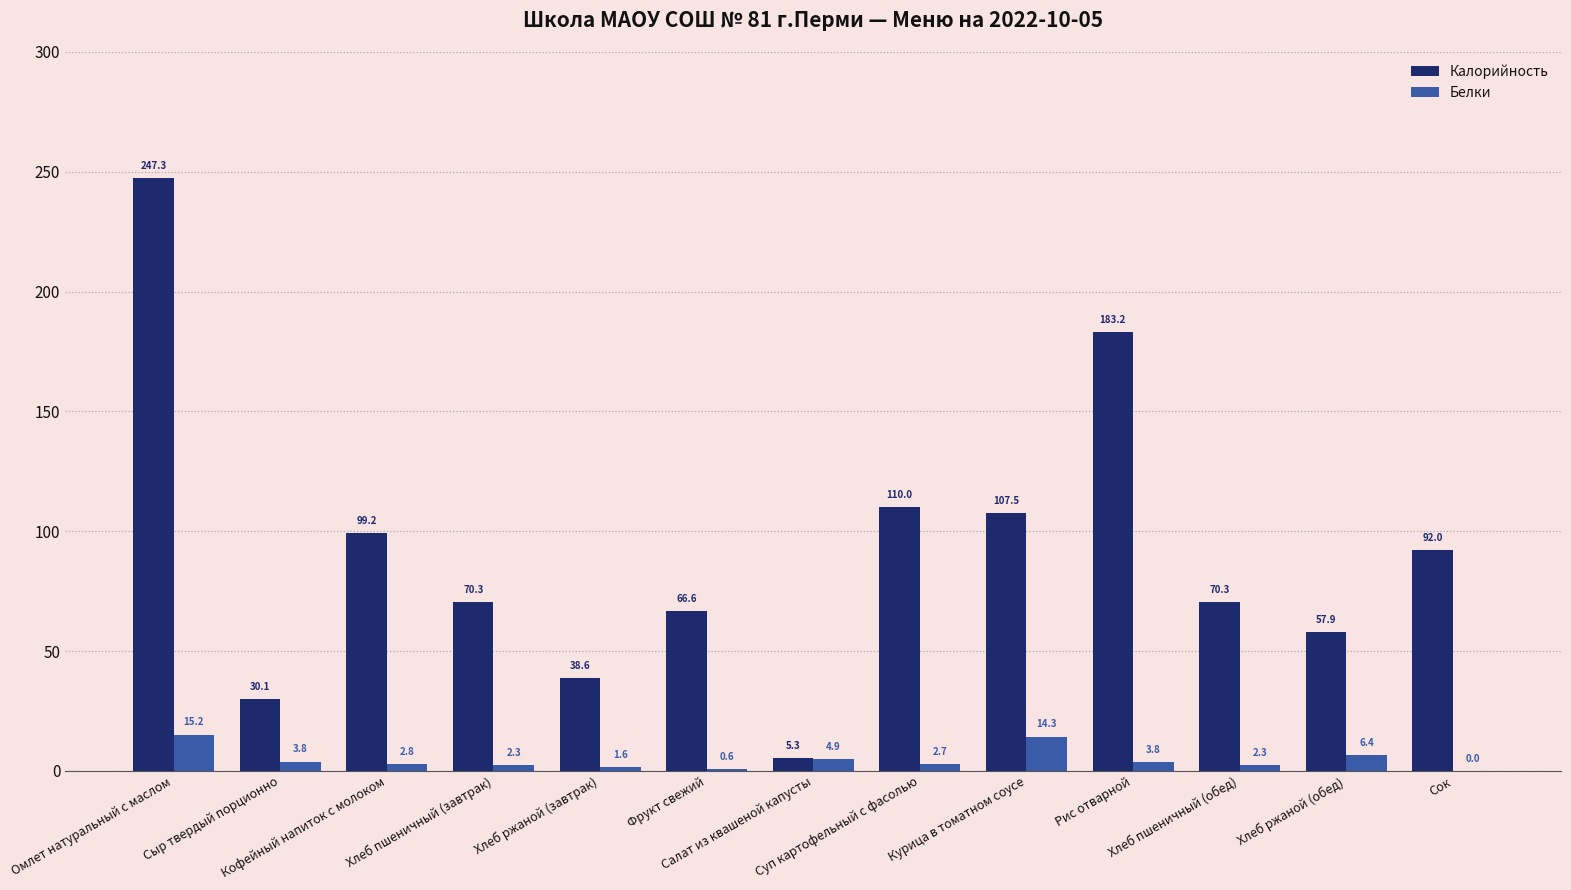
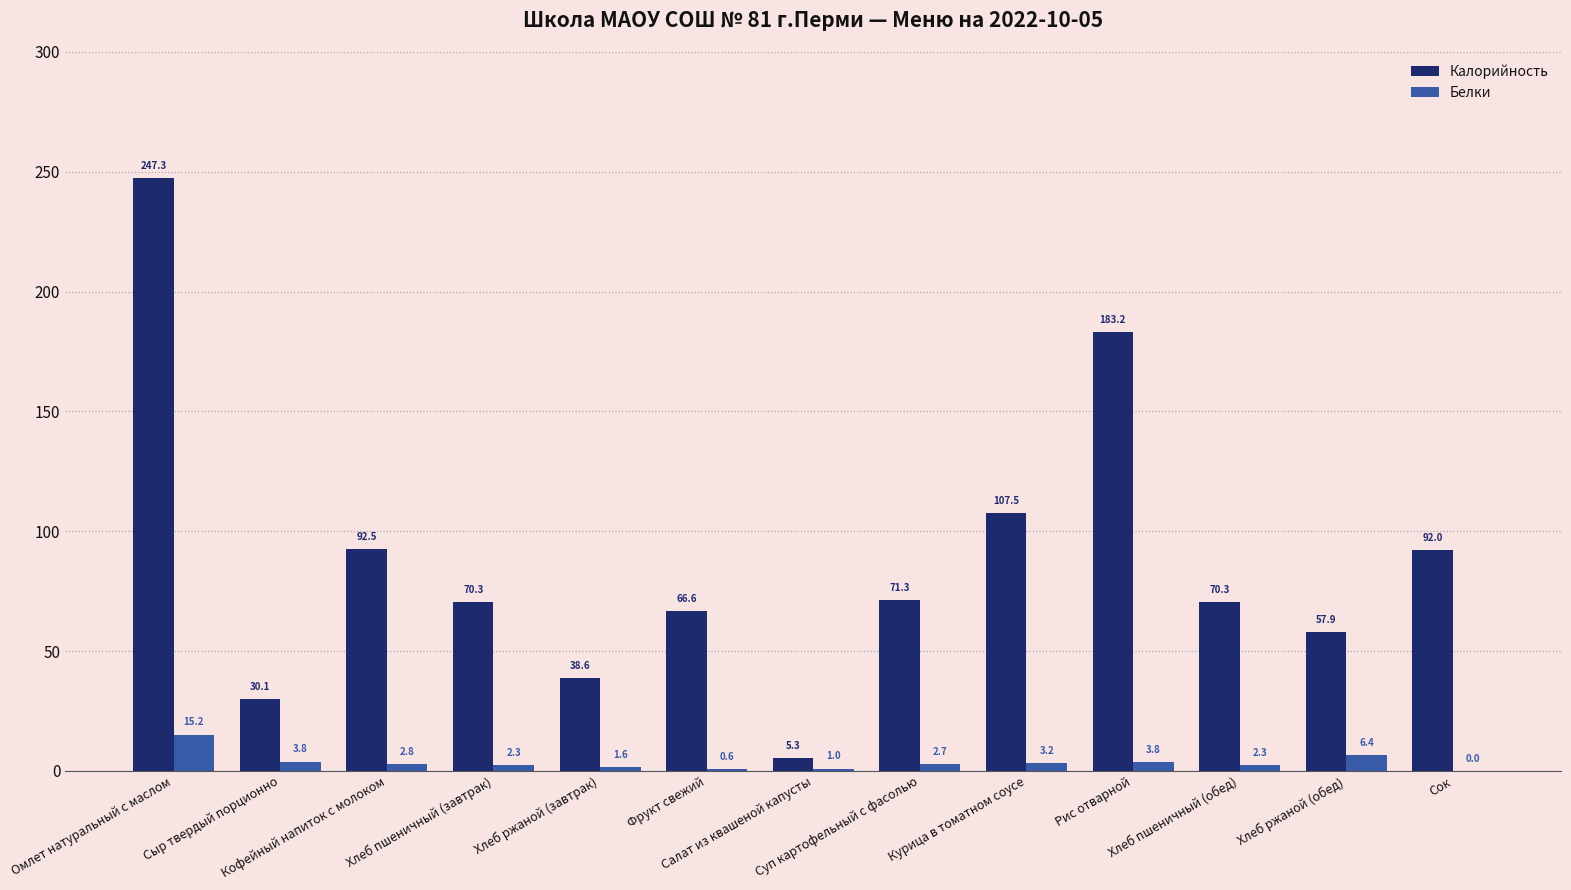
Калорийность, Кофейный напиток с молоком: 99.2 -> 92.5
Белки, Салат из квашеной капусты: 4.9 -> 1.0
Калорийность, Суп картофельный с фасолью: 110.0 -> 71.3
Белки, Курица в томатном соусе: 14.3 -> 3.2
